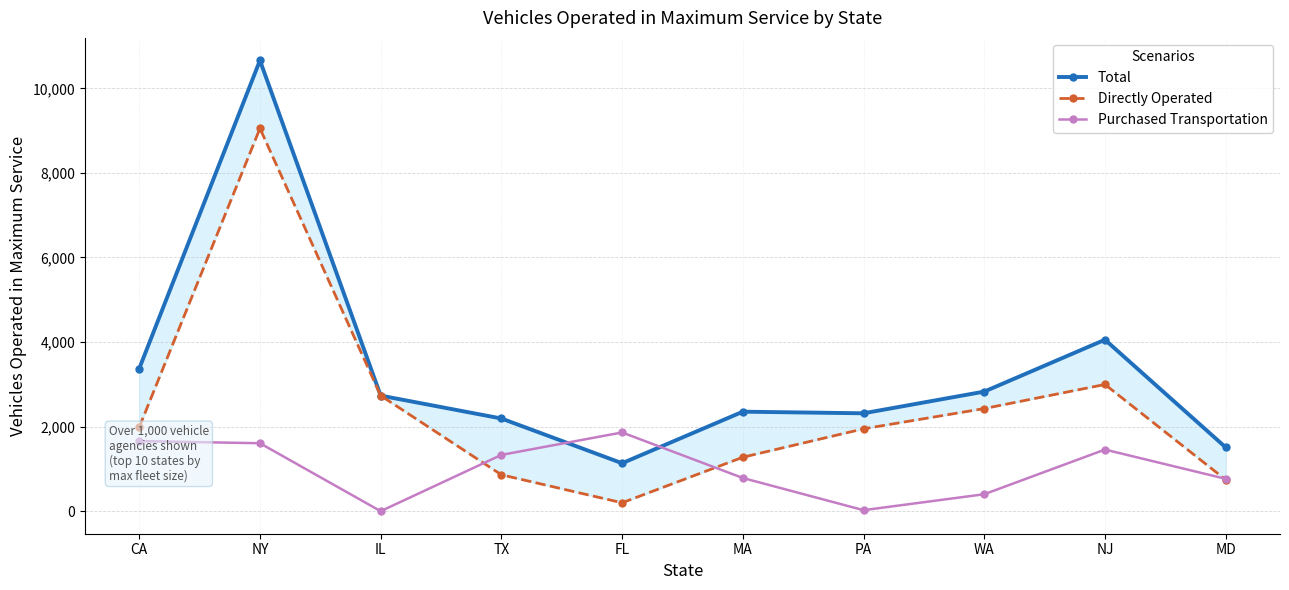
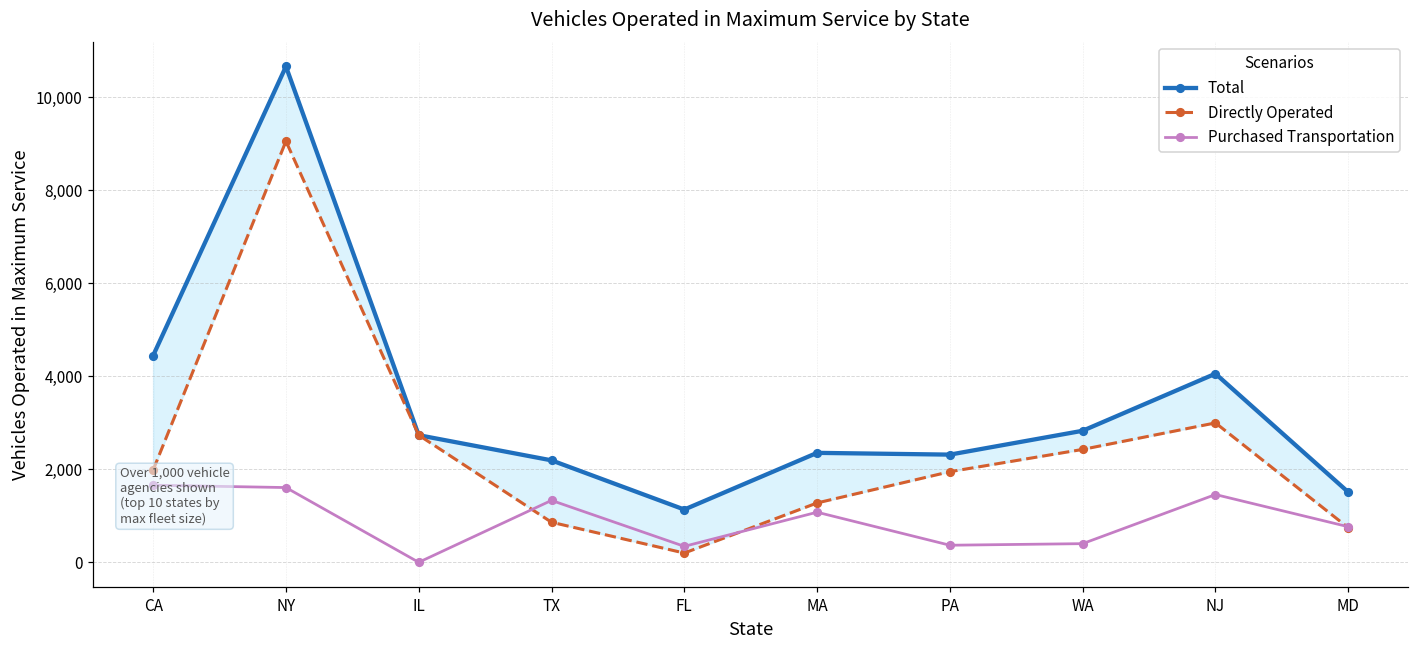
Total, CA: 3,400 -> 4,400
Purchased Transportation, FL: 1,900 -> 300
Purchased Transportation, MA: 800 -> 1,100
Purchased Transportation, PA: 0 -> 400
